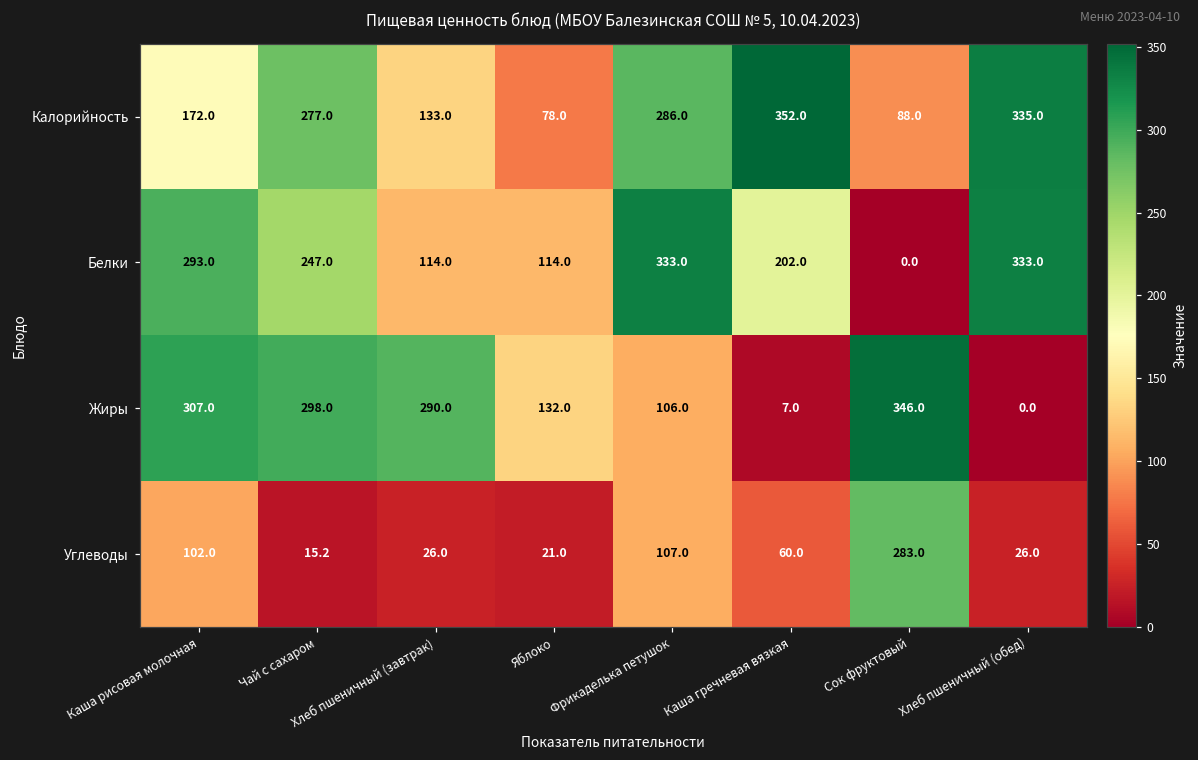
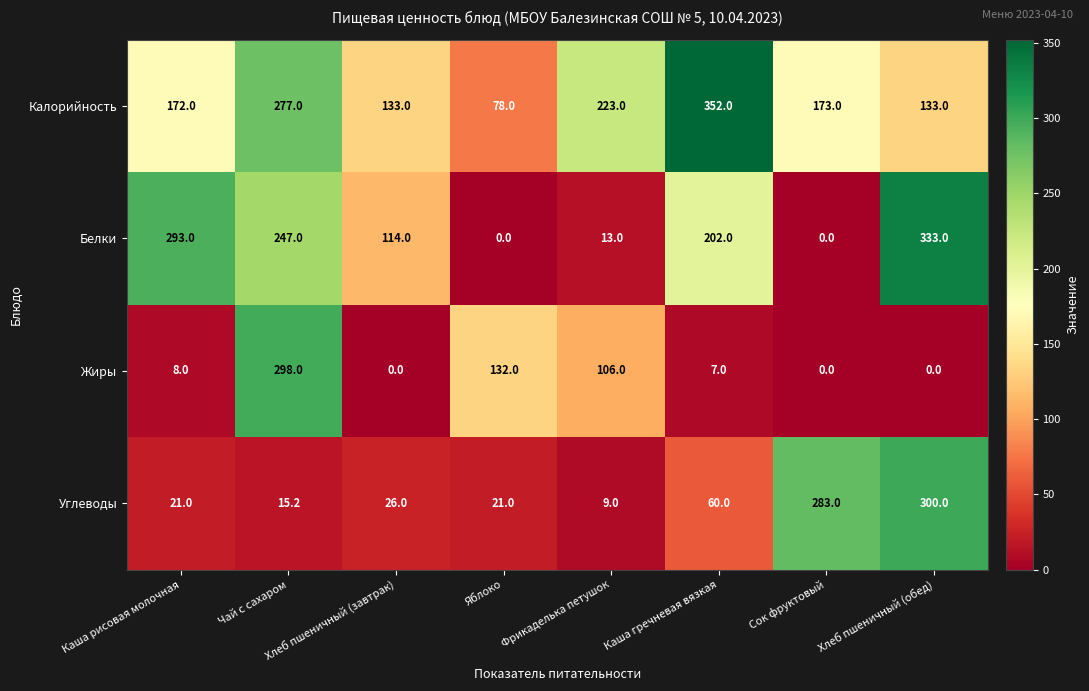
Калорийность, Фрикаделька петушок: 286.0 -> 223.0
Калорийность, Сок фруктовый: 88.0 -> 173.0
Калорийность, Хлеб пшеничный (обед): 335.0 -> 133.0
Белки, Яблоко: 114.0 -> 0.0
Белки, Фрикаделька петушок: 333.0 -> 13.0
Жиры, Каша рисовая молочная: 307.0 -> 8.0
Жиры, Хлеб пшеничный (завтрак): 290.0 -> 0.0
Жиры, Сок фруктовый: 346.0 -> 0.0
Углеводы, Каша рисовая молочная: 102.0 -> 21.0
Углеводы, Фрикаделька петушок: 107.0 -> 9.0
Углеводы, Хлеб пшеничный (обед): 26.0 -> 300.0
